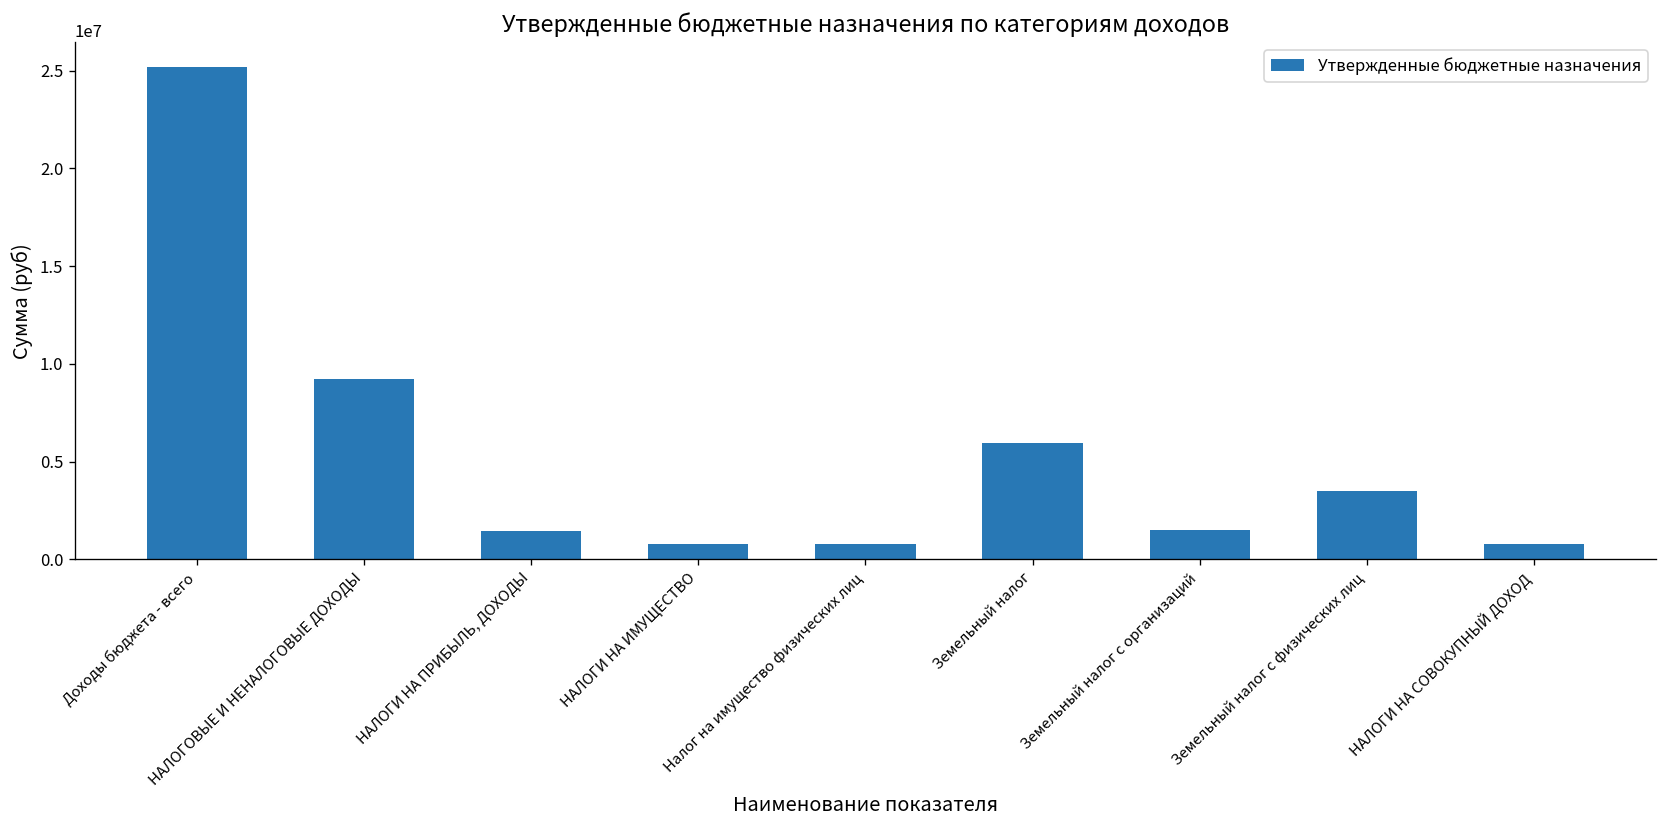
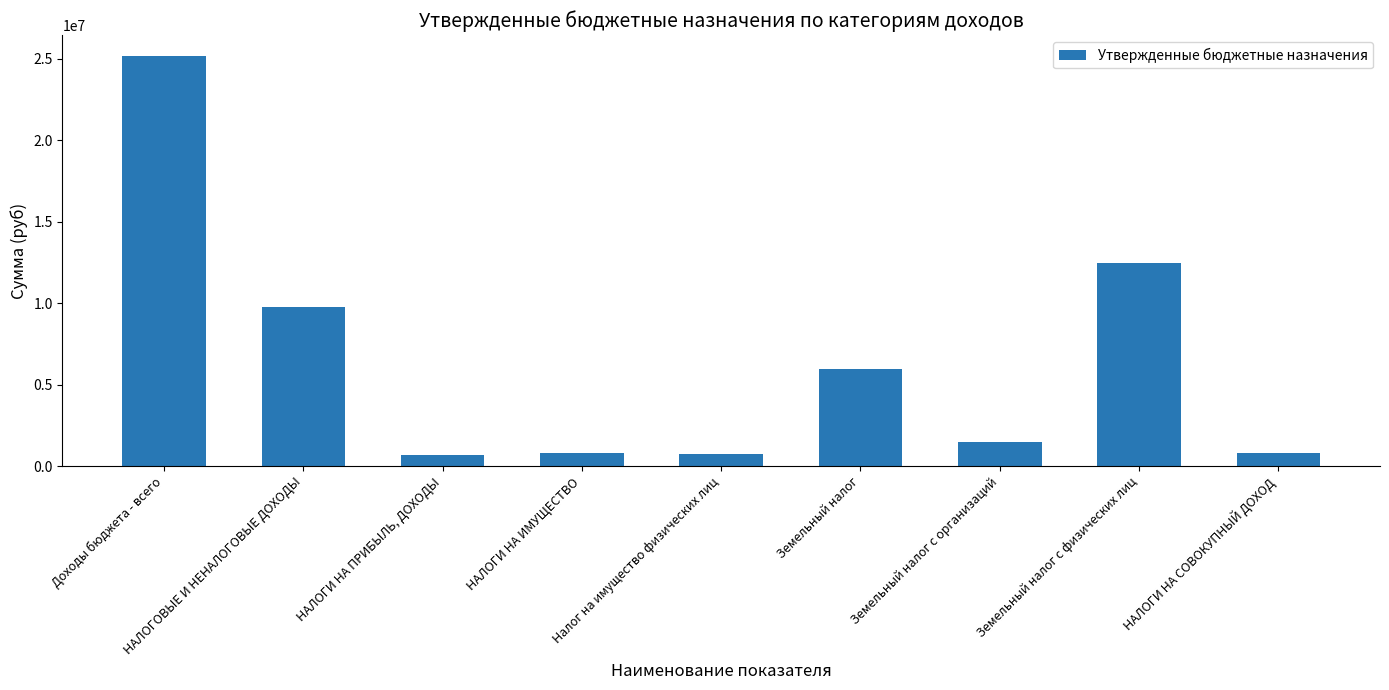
НАЛОГОВЫЕ И НЕНАЛОГОВЫЕ ДОХОДЫ: 9200000 -> 9700000
НАЛОГИ НА ПРИБЫЛЬ, ДОХОДЫ: 1500000 -> 700000
Земельный налог с физических лиц: 3500000 -> 12500000
